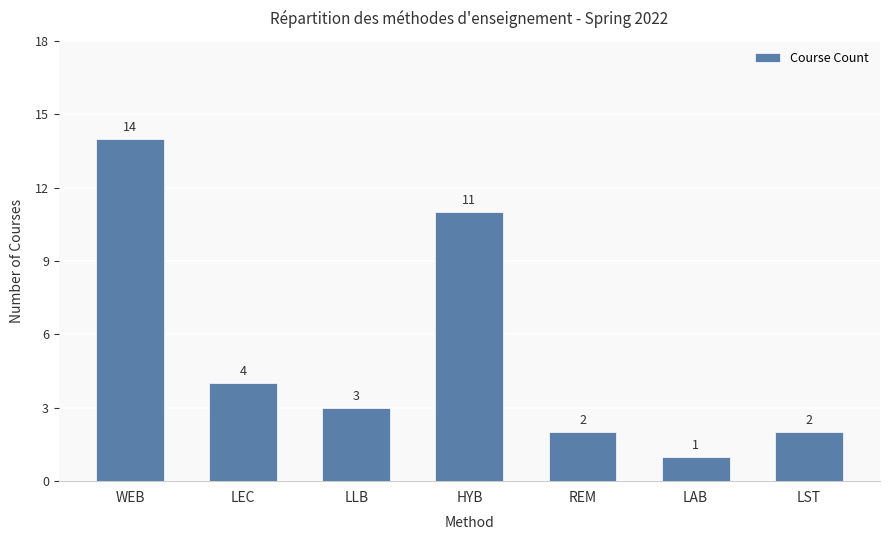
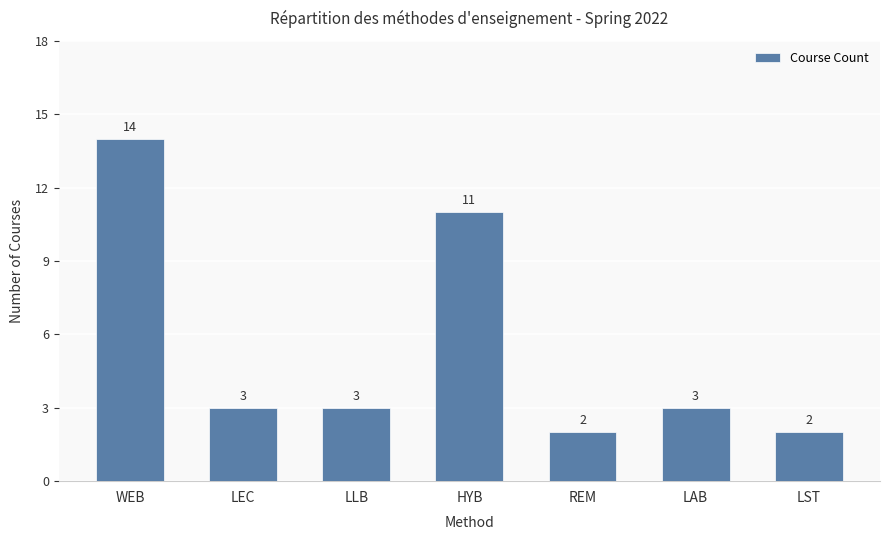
LEC: 4 -> 3
LAB: 1 -> 3
